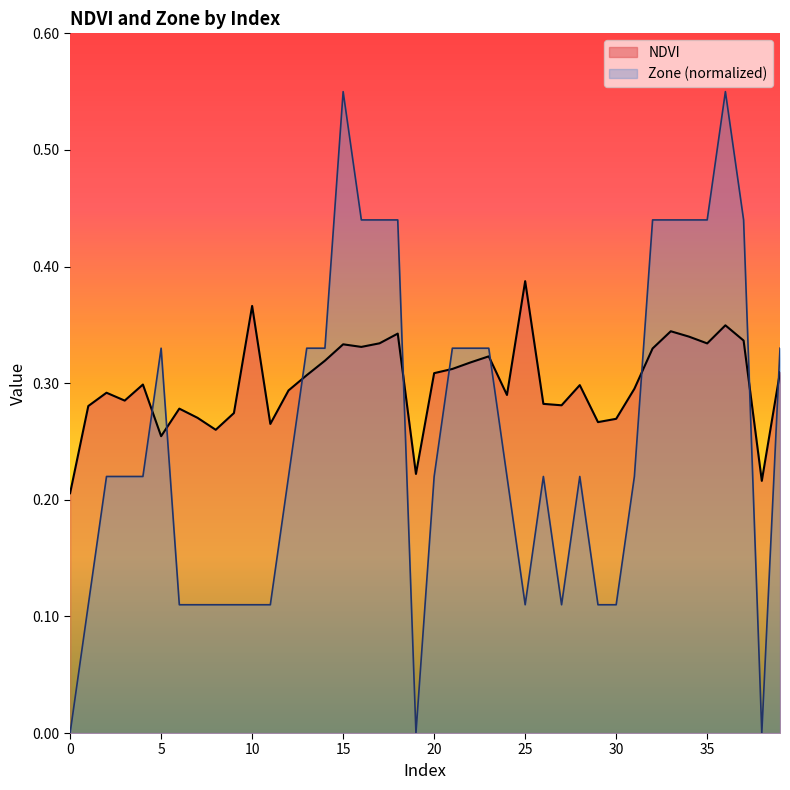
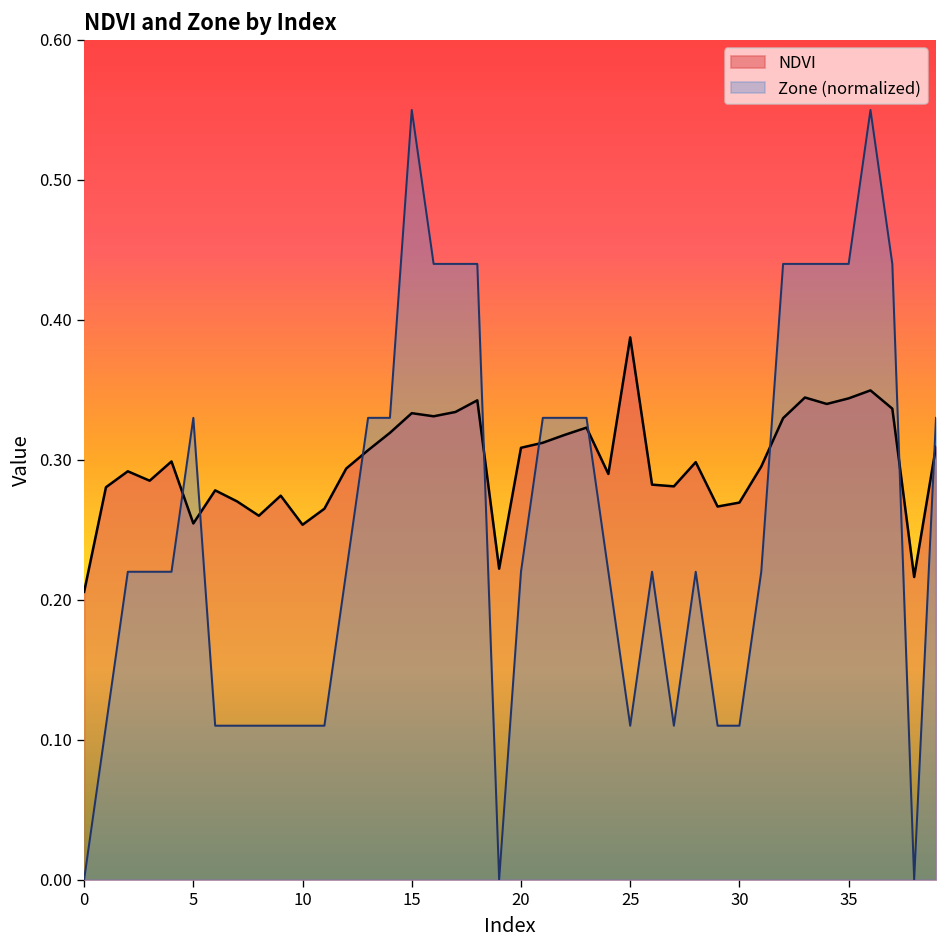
NDVI, 10: 0.366 -> 0.254
NDVI, 35: 0.334 -> 0.344
